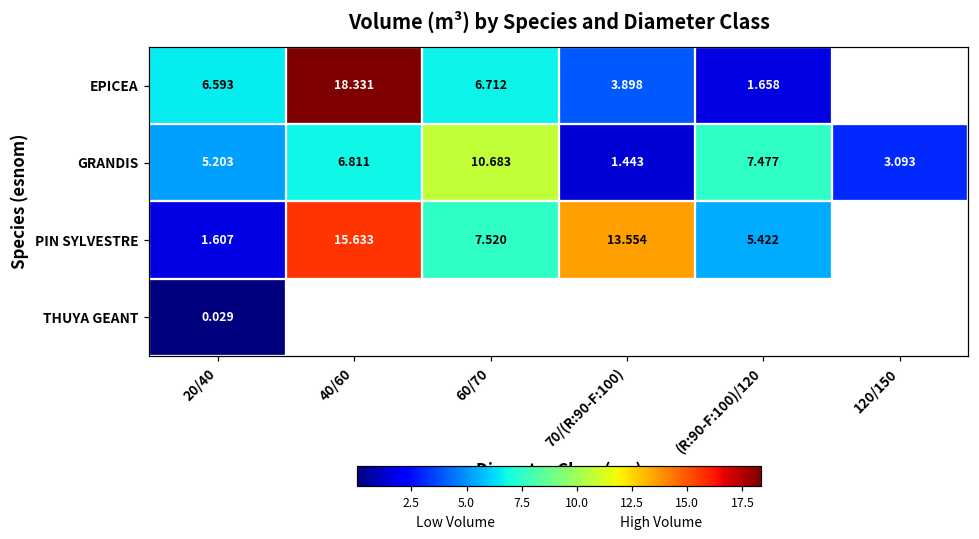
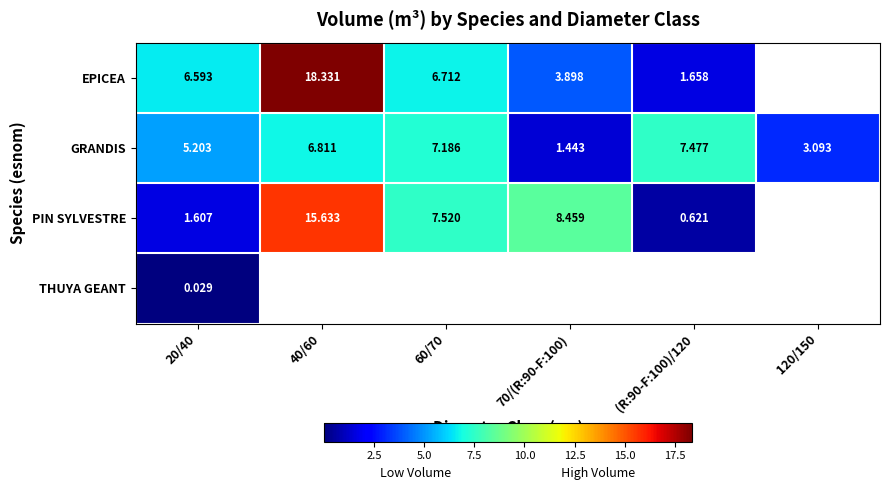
GRANDIS, 60/70: 10.683 -> 7.186
PIN SYLVESTRE, 70/(R:90-F:100): 13.554 -> 8.459
PIN SYLVESTRE, (R:90-F:100)/120: 5.422 -> 0.621
